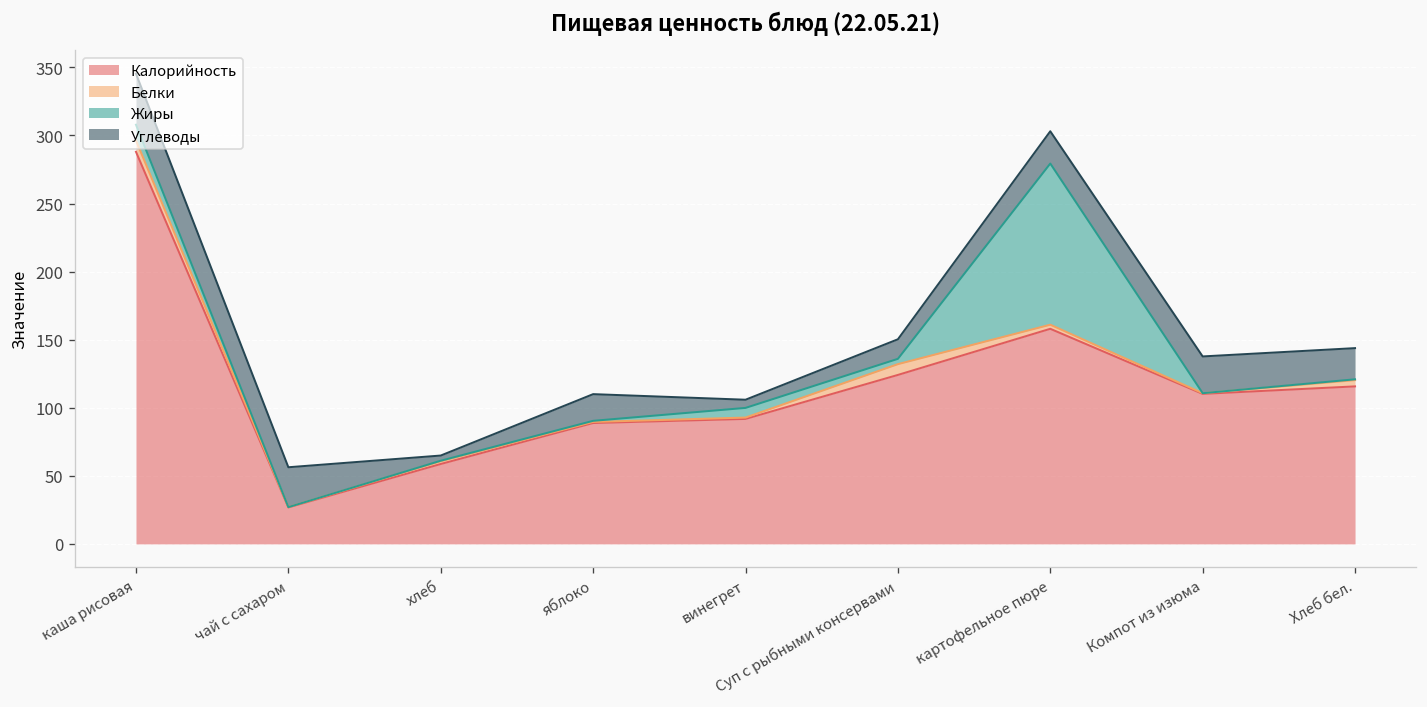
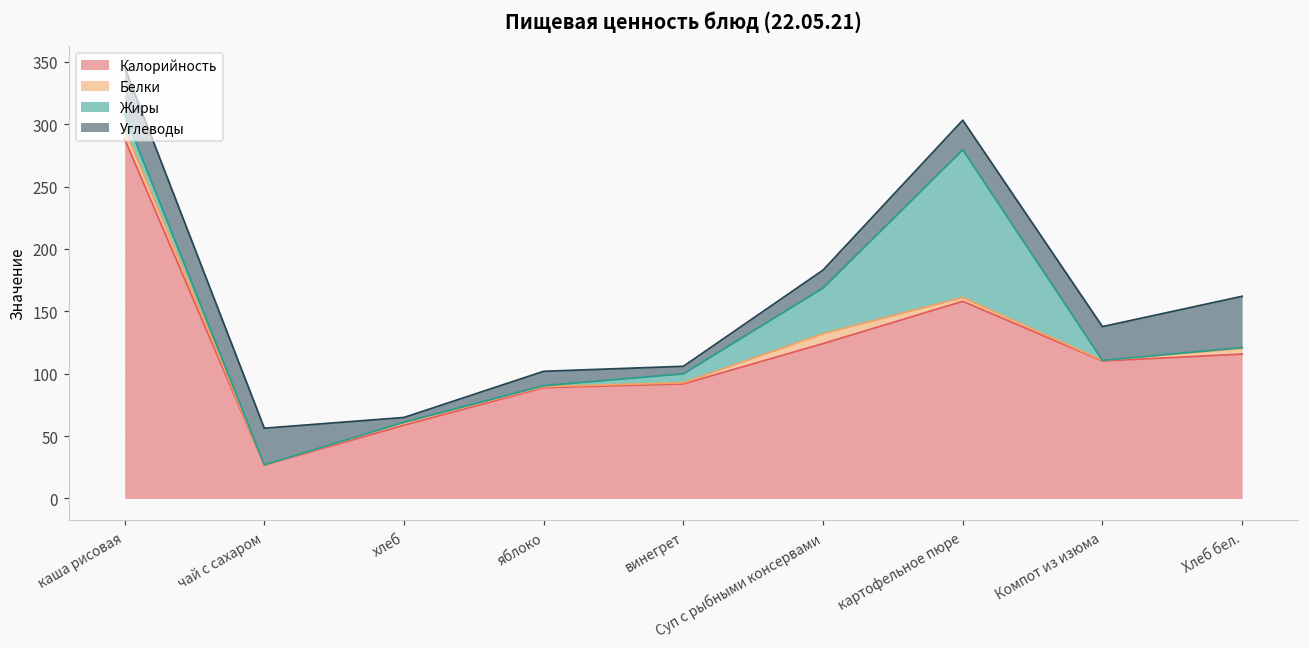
Углеводы, яблоко: 20 -> 12
Жиры, Суп с рыбными консервами: 4 -> 37
Углеводы, Хлеб бел.: 23 -> 41
